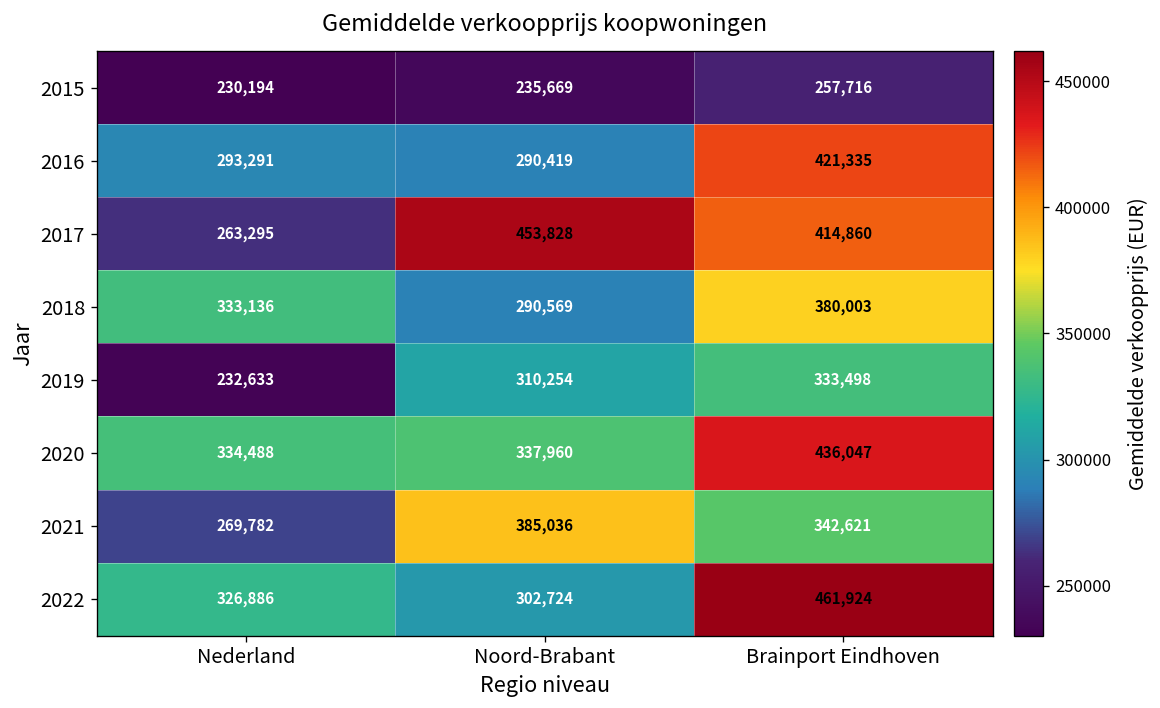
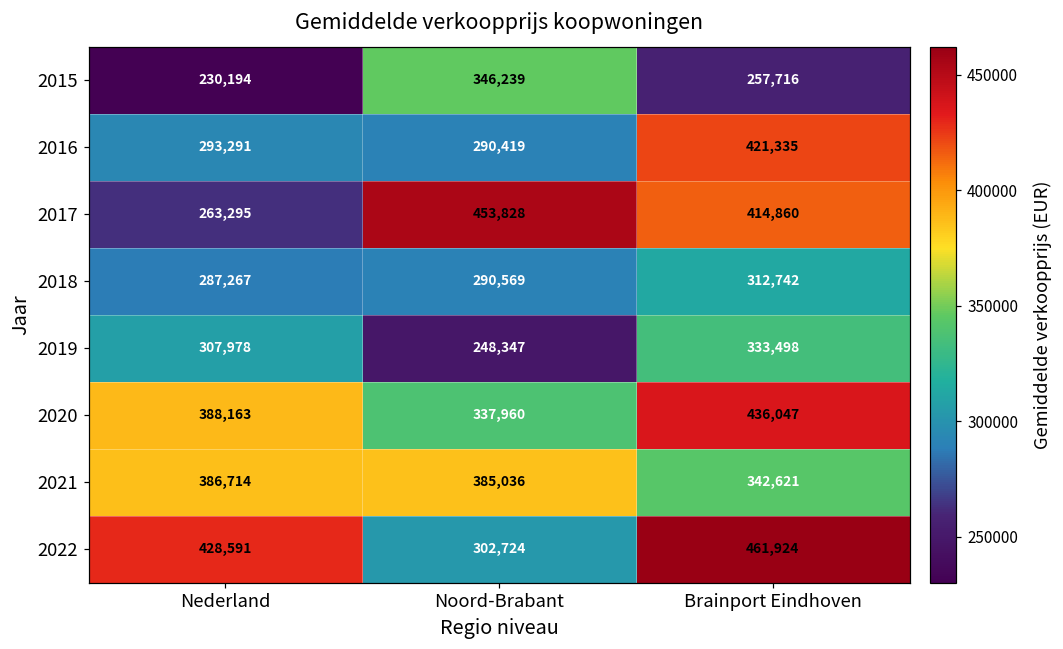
2015, Noord-Brabant: 235,669 -> 346,239
2018, Nederland: 333,136 -> 287,267
2018, Brainport Eindhoven: 380,003 -> 312,742
2019, Nederland: 232,633 -> 307,978
2019, Noord-Brabant: 310,254 -> 248,347
2020, Nederland: 334,488 -> 388,163
2021, Nederland: 269,782 -> 386,714
2022, Nederland: 326,886 -> 428,591
